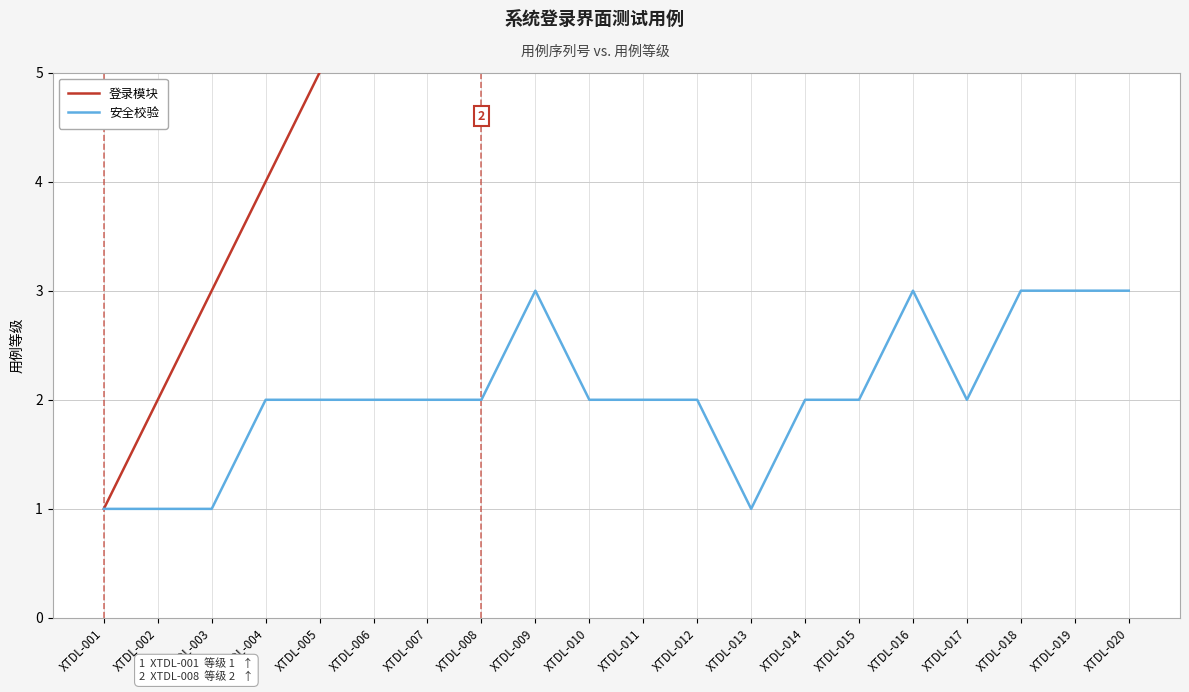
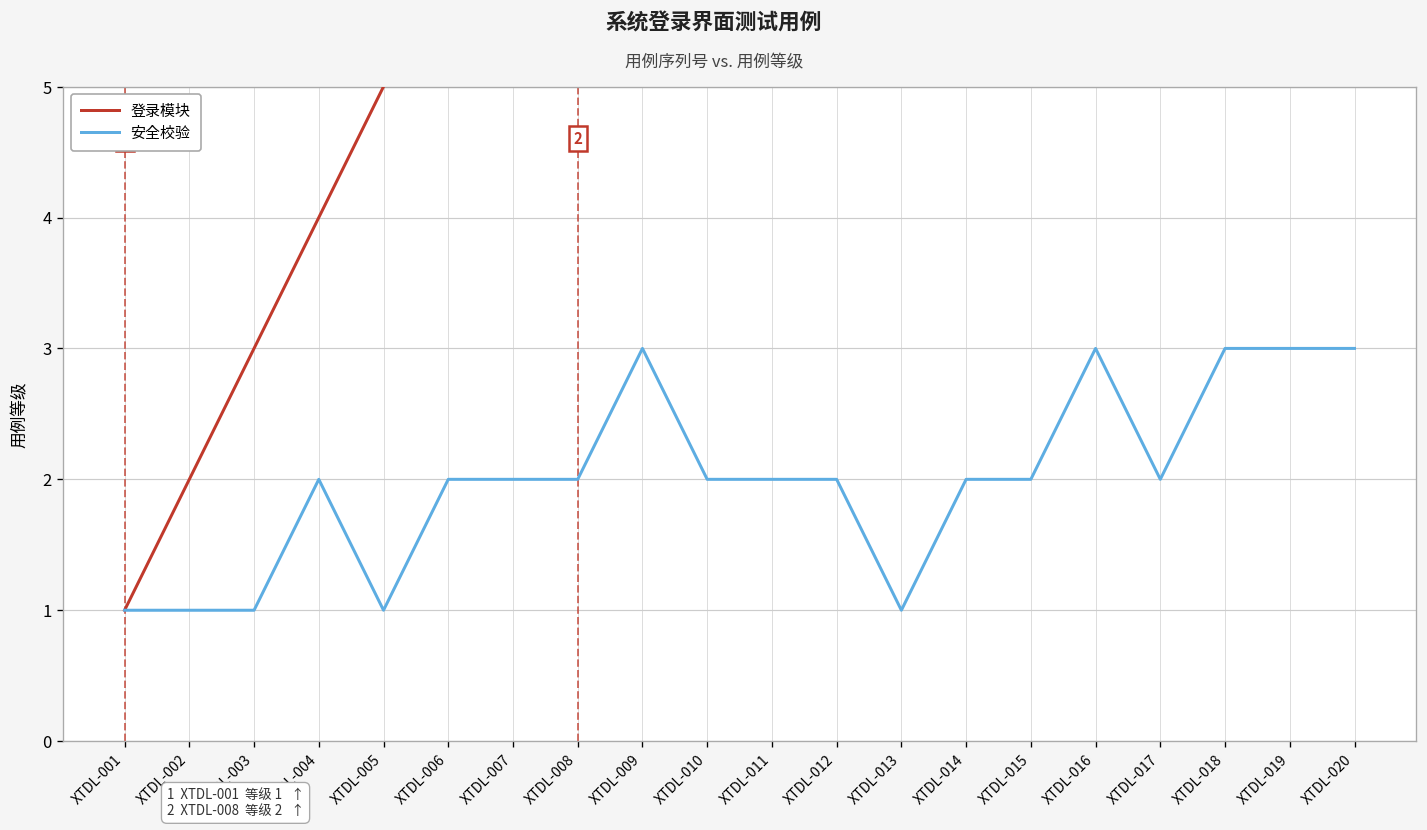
安全校验, XTDL-005: 2 -> 1
